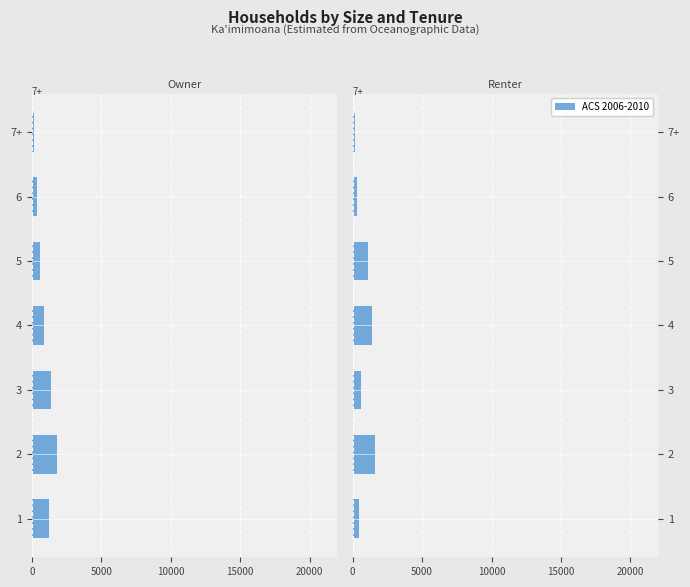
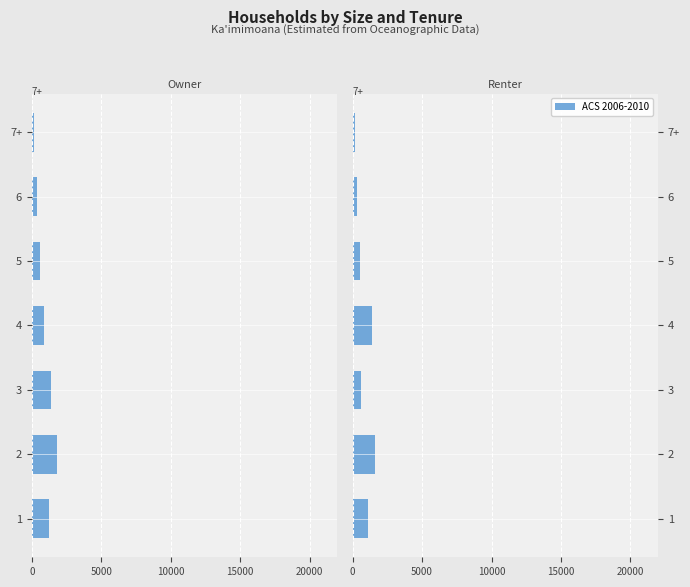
Renter, 5: 1100 -> 500
Renter, 1: 500 -> 1100
